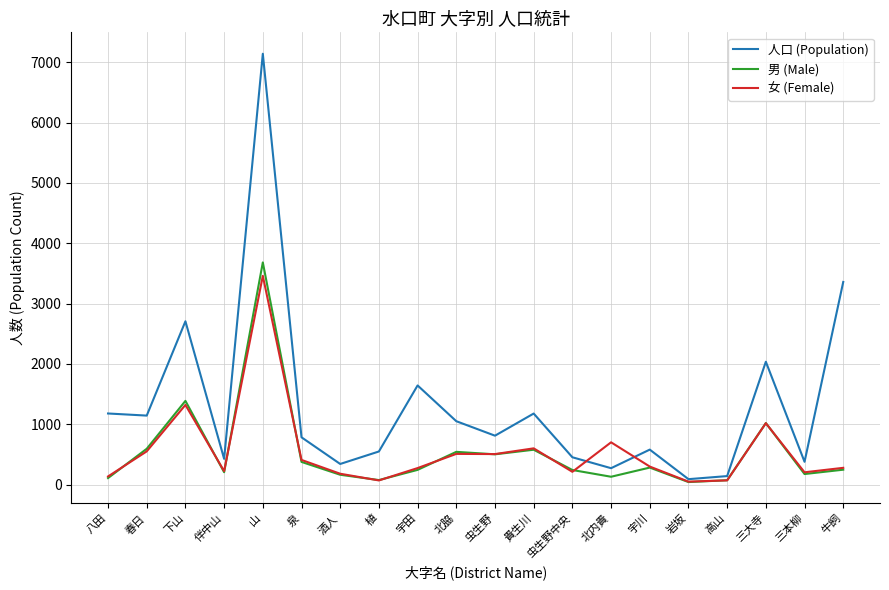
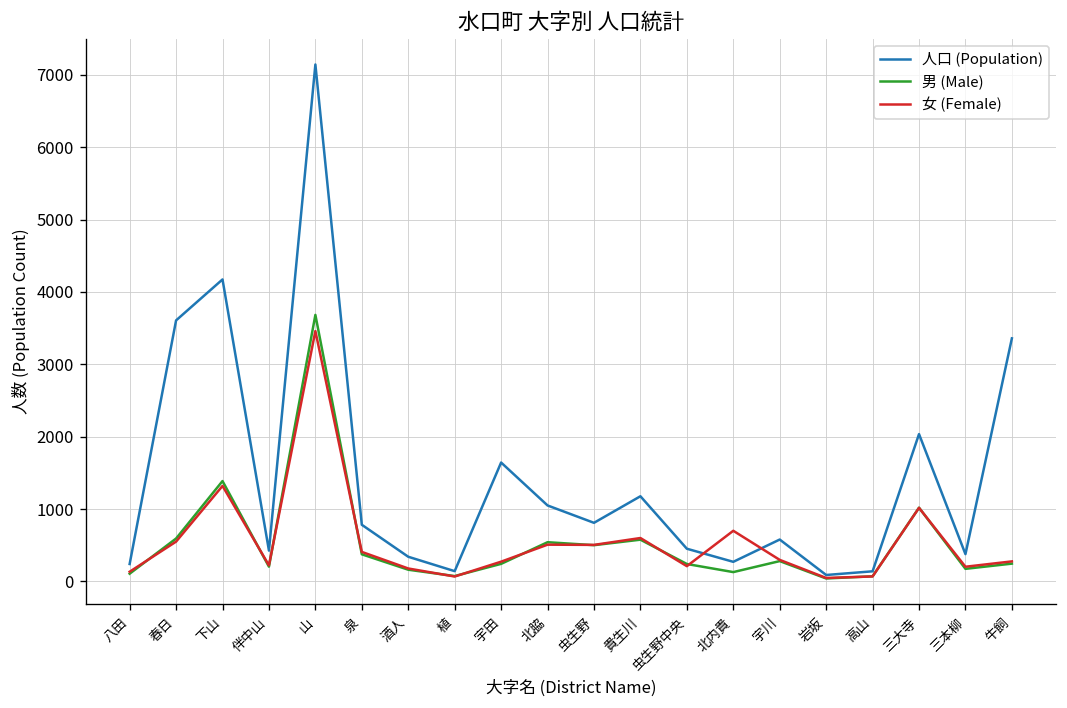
人口 (Population), 八田: 1200 -> 200
人口 (Population), 春日: 1100 -> 3600
人口 (Population), 下山: 2700 -> 4200
人口 (Population), 植: 500 -> 100
